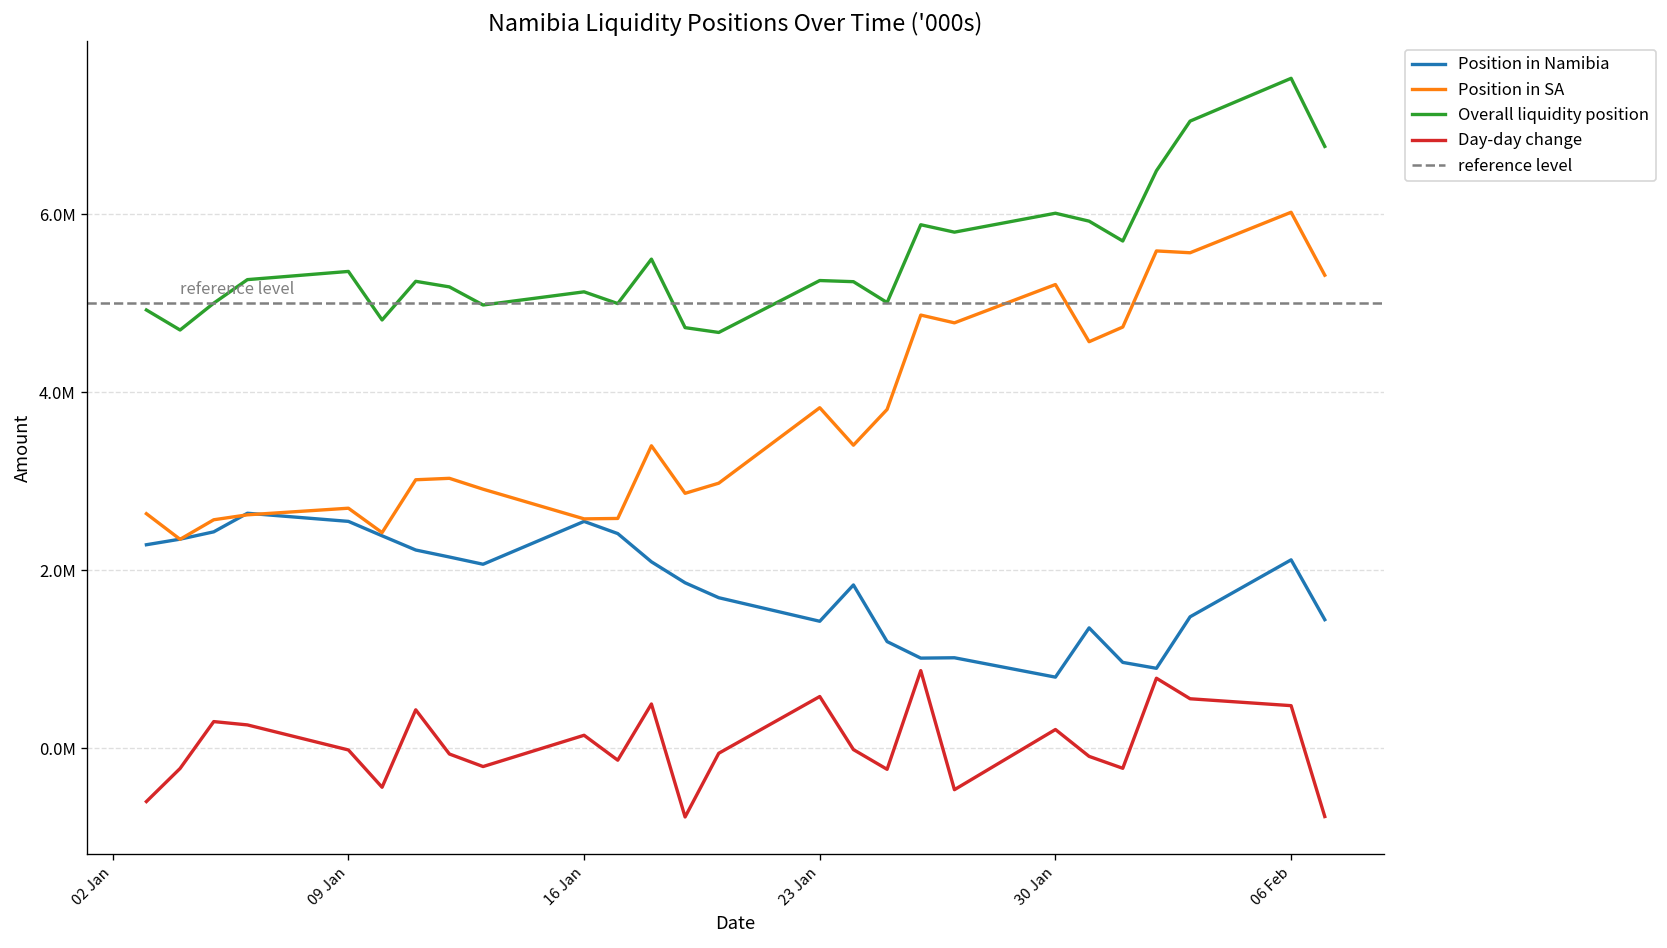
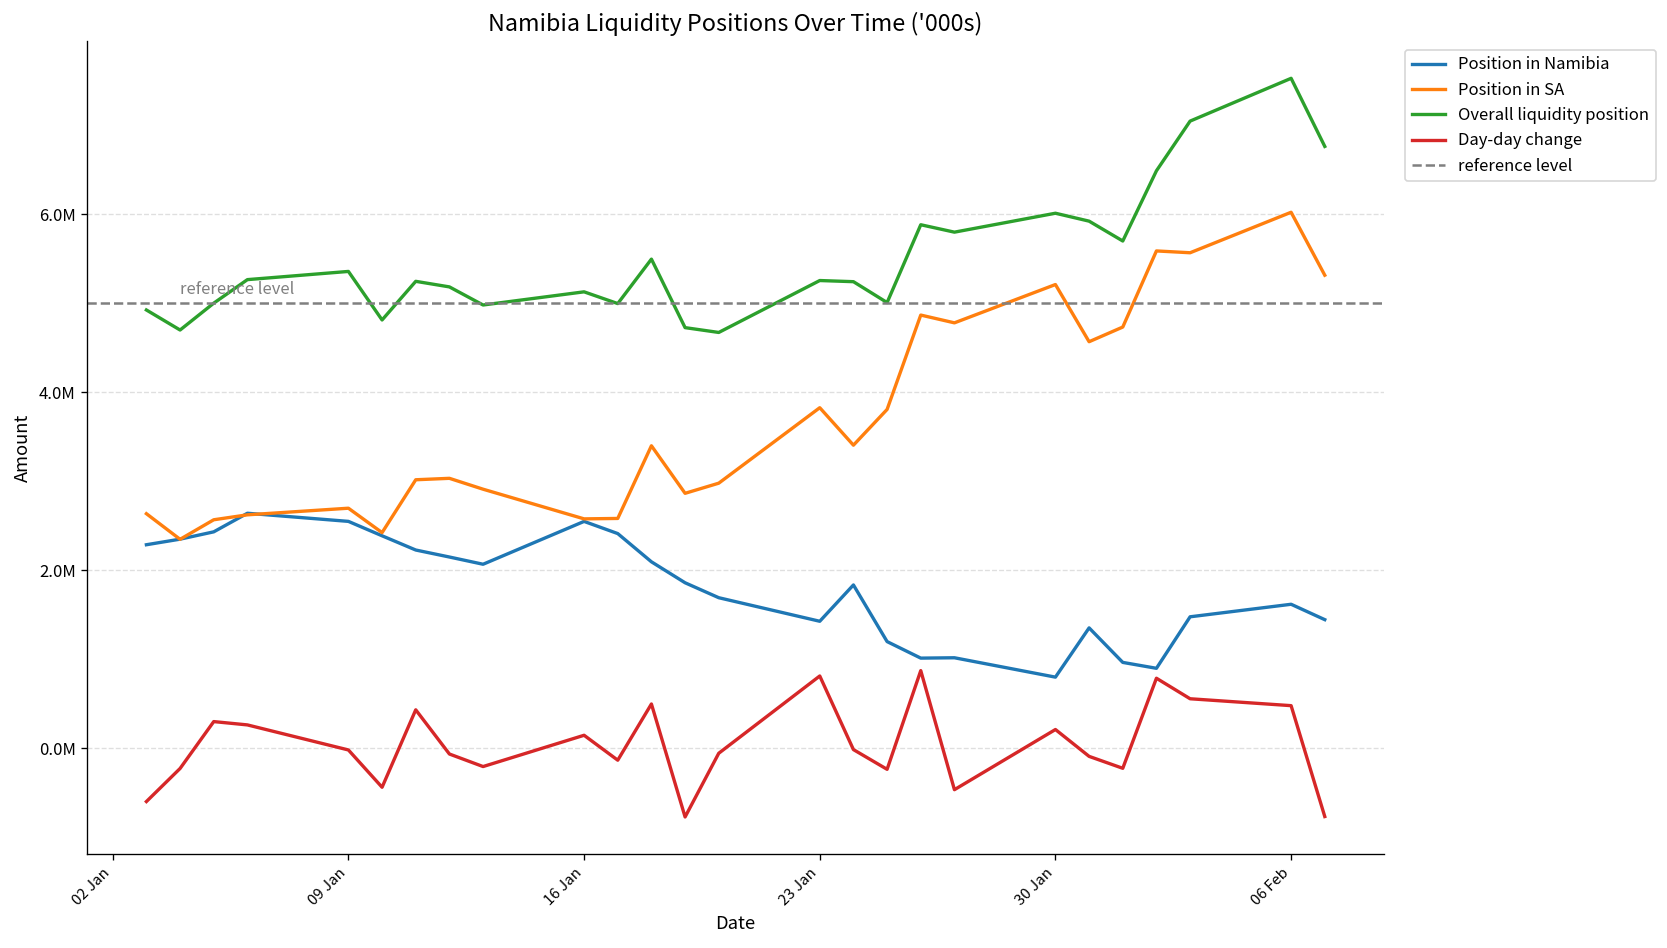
Day-day change, 23 Jan: 600000 -> 800000
Position in Namibia, 06 Feb: 2100000 -> 1600000
